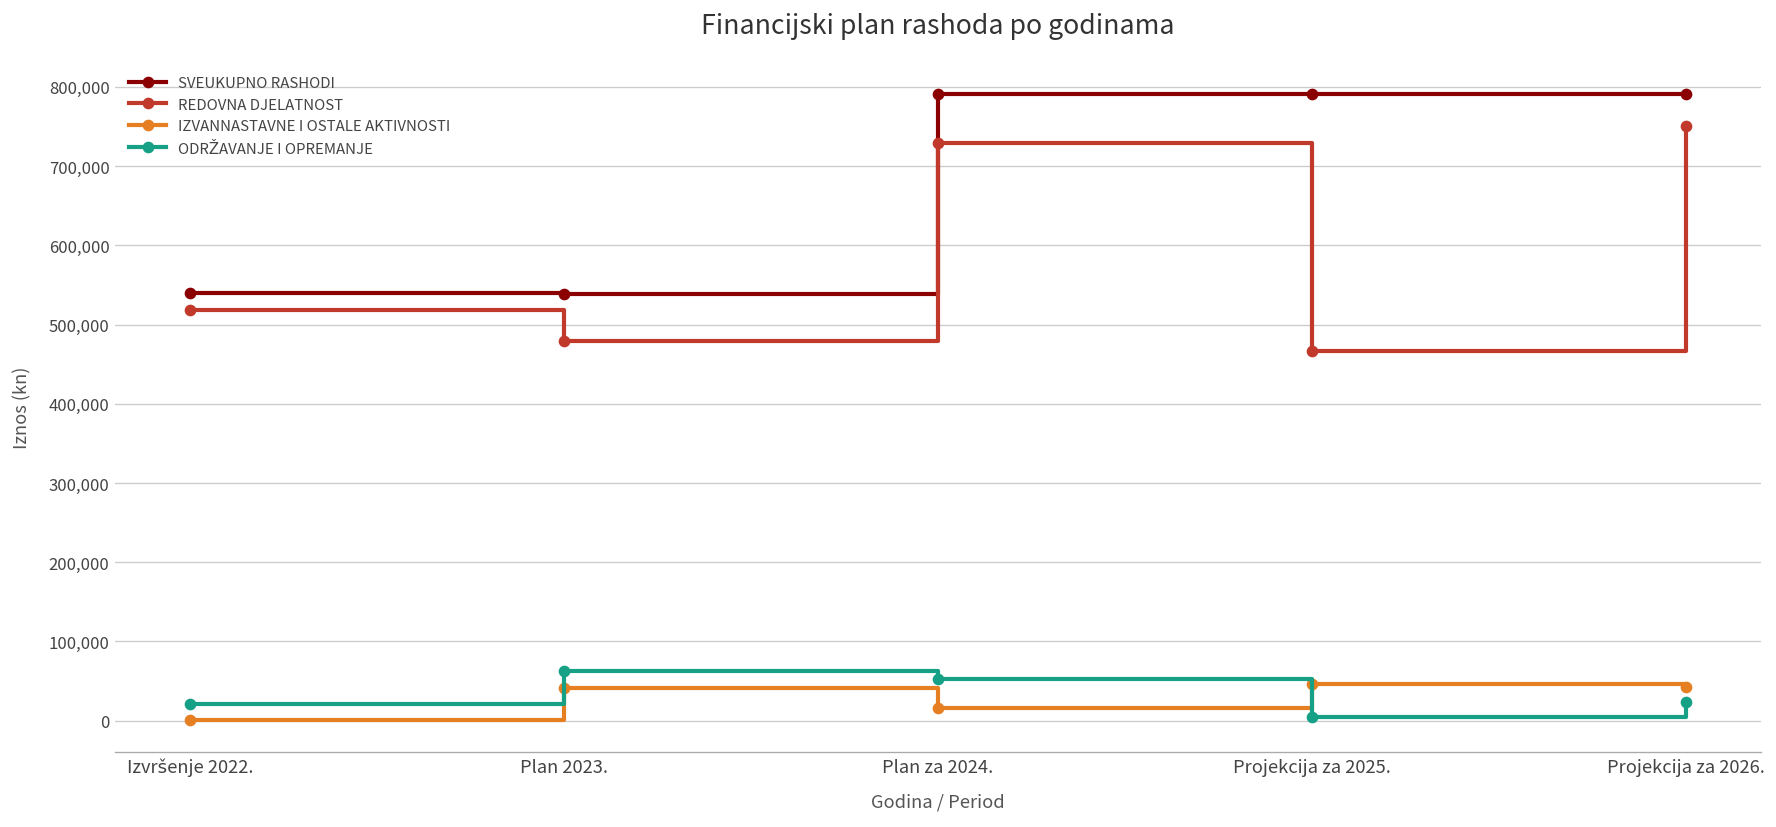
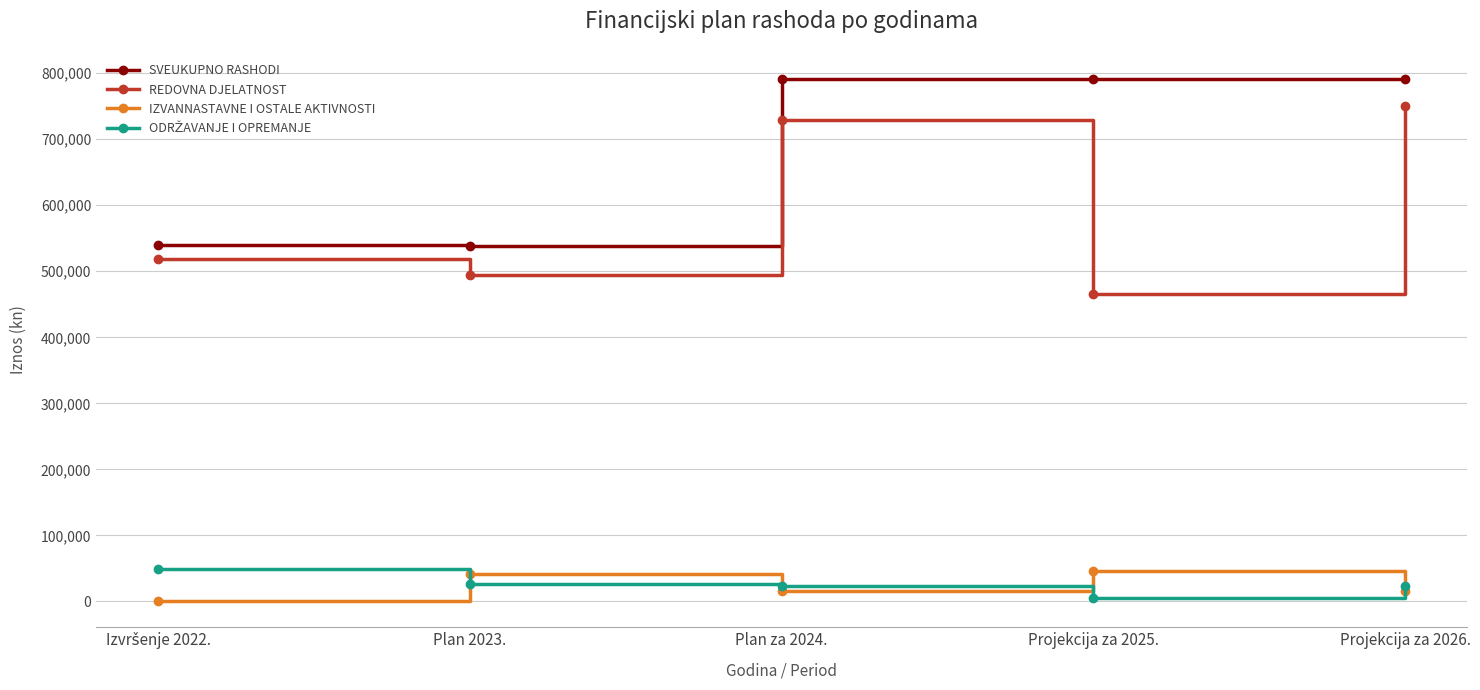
ODRŽAVANJE I OPREMANJE, Izvršenje 2022.: 20,000 -> 50,000
REDOVNA DJELATNOST, Plan 2023.: 480,000 -> 490,000
ODRŽAVANJE I OPREMANJE, Plan 2023.: 60,000 -> 30,000
ODRŽAVANJE I OPREMANJE, Plan za 2024.: 50,000 -> 20,000
IZVANNASTAVNE I OSTALE AKTIVNOSTI, Projekcija za 2026.: 40,000 -> 20,000
